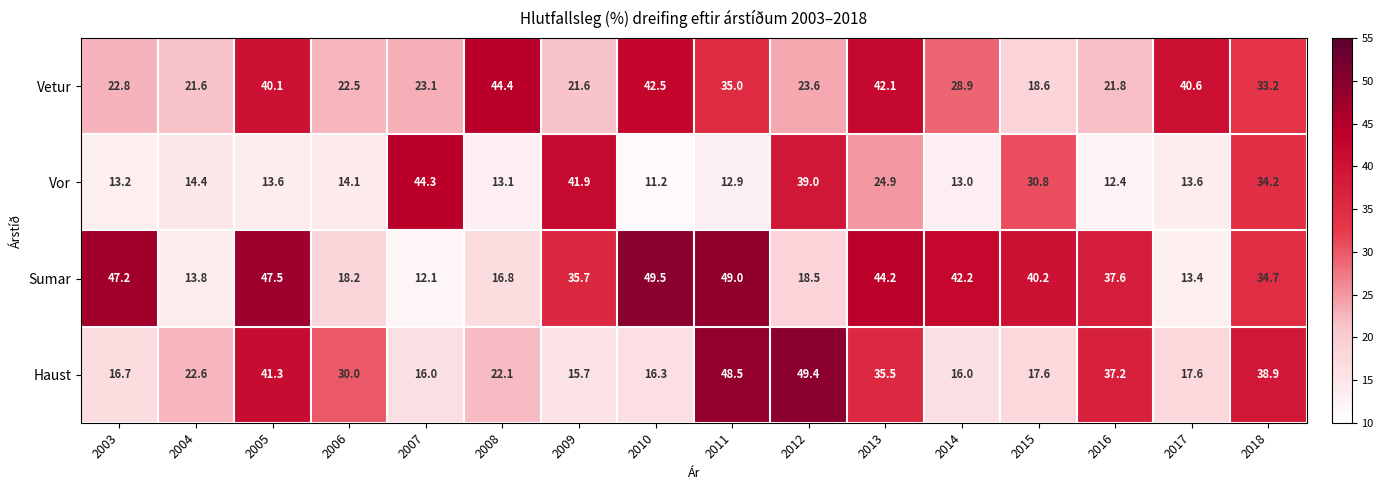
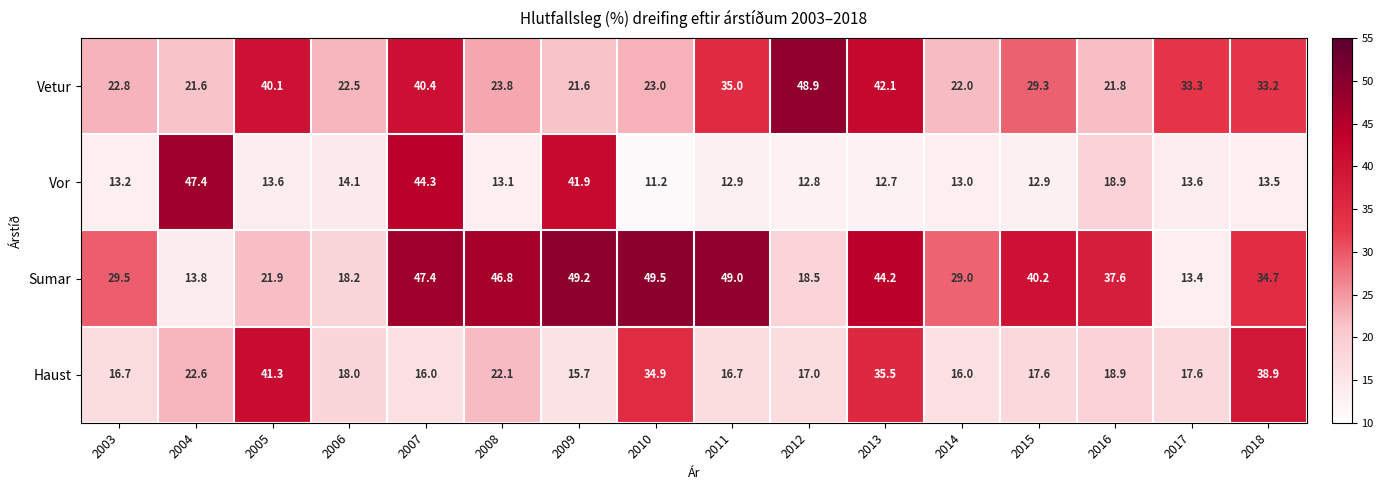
Vetur, 2007: 23.1 -> 40.4
Vetur, 2008: 44.4 -> 23.8
Vetur, 2010: 42.5 -> 23.0
Vetur, 2012: 23.6 -> 48.9
Vetur, 2014: 28.9 -> 22.0
Vetur, 2015: 18.6 -> 29.3
Vetur, 2017: 40.6 -> 33.3
Vor, 2004: 14.4 -> 47.4
Vor, 2012: 39.0 -> 12.8
Vor, 2013: 24.9 -> 12.7
Vor, 2015: 30.8 -> 12.9
Vor, 2016: 12.4 -> 18.9
Vor, 2018: 34.2 -> 13.5
Sumar, 2003: 47.2 -> 29.5
Sumar, 2005: 47.5 -> 21.9
Sumar, 2007: 12.1 -> 47.4
Sumar, 2008: 16.8 -> 46.8
Sumar, 2009: 35.7 -> 49.2
Sumar, 2014: 42.2 -> 29.0
Haust, 2006: 30.0 -> 18.0
Haust, 2010: 16.3 -> 34.9
Haust, 2011: 48.5 -> 16.7
Haust, 2012: 49.4 -> 17.0
Haust, 2016: 37.2 -> 18.9
